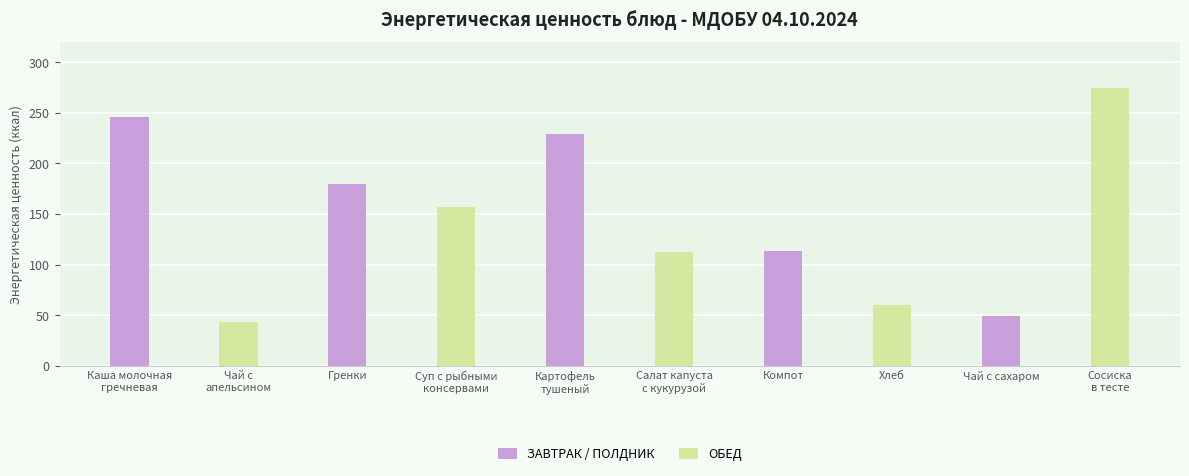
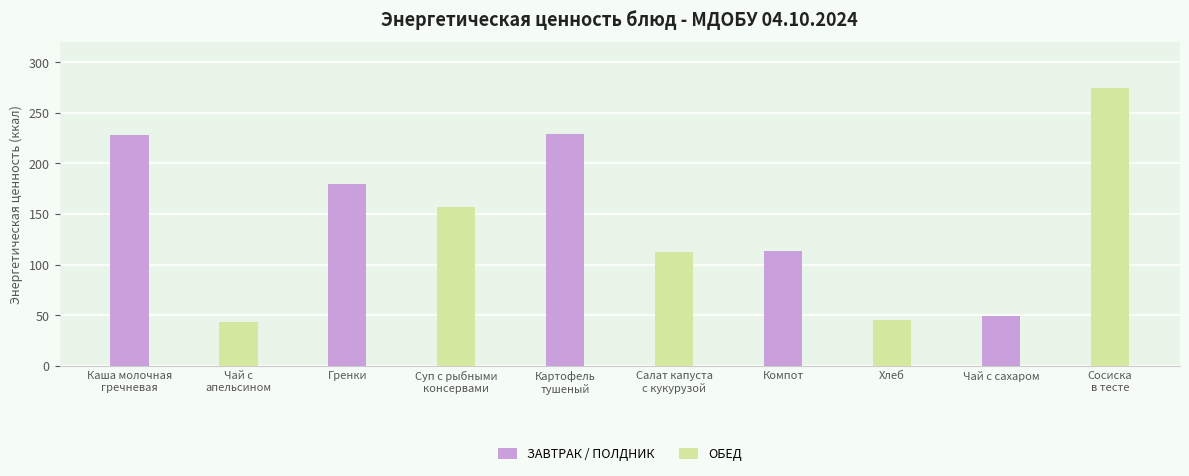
Каша молочная гречневая: 246 -> 229
Хлеб: 60 -> 45
